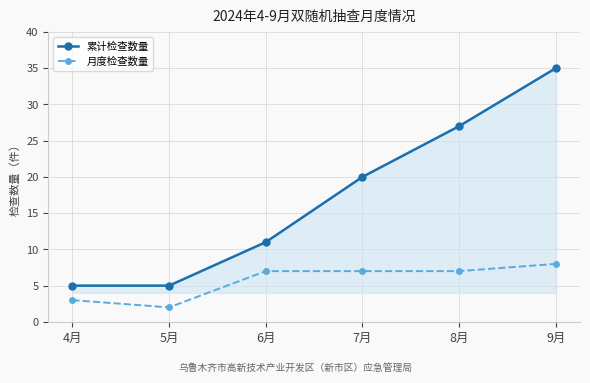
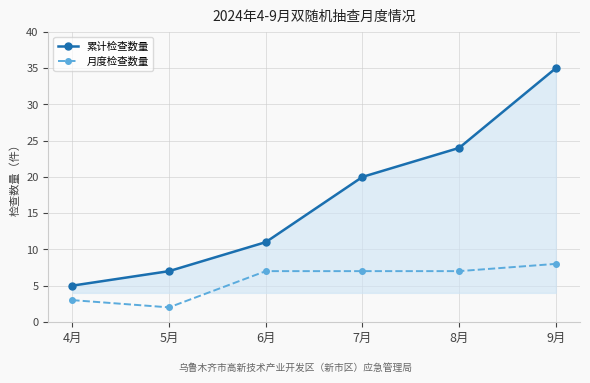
累计检查数量, 5月: 5 -> 7
累计检查数量, 8月: 27 -> 24
